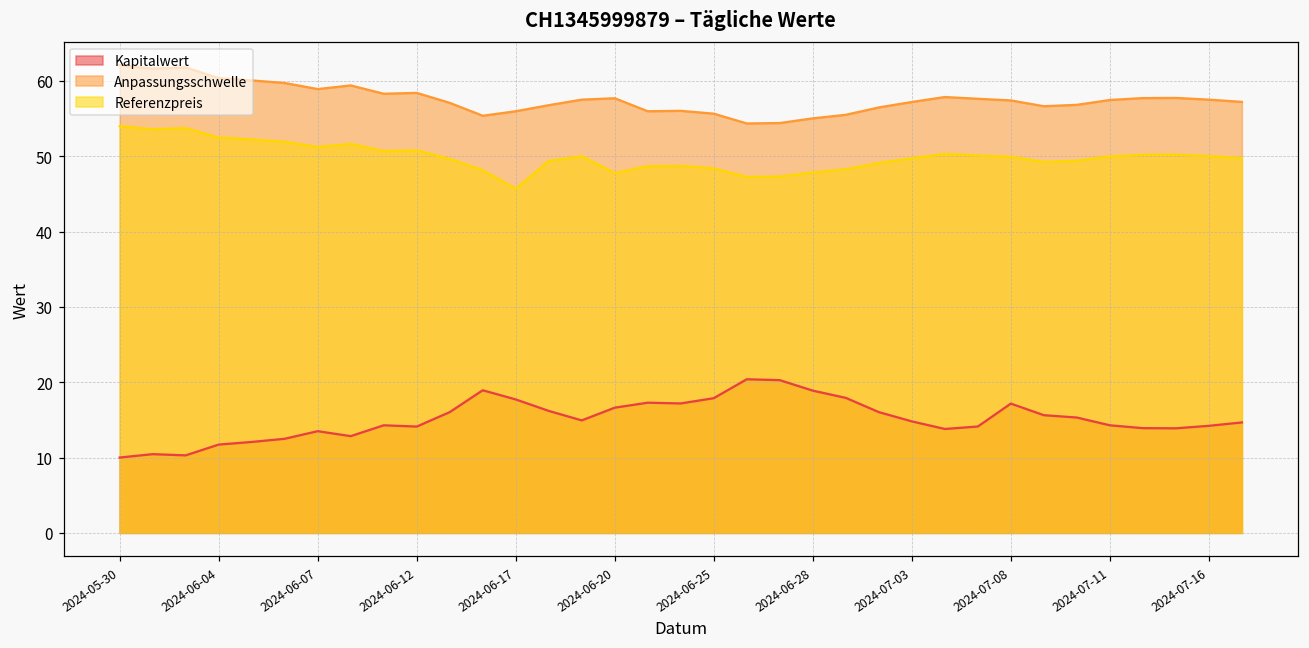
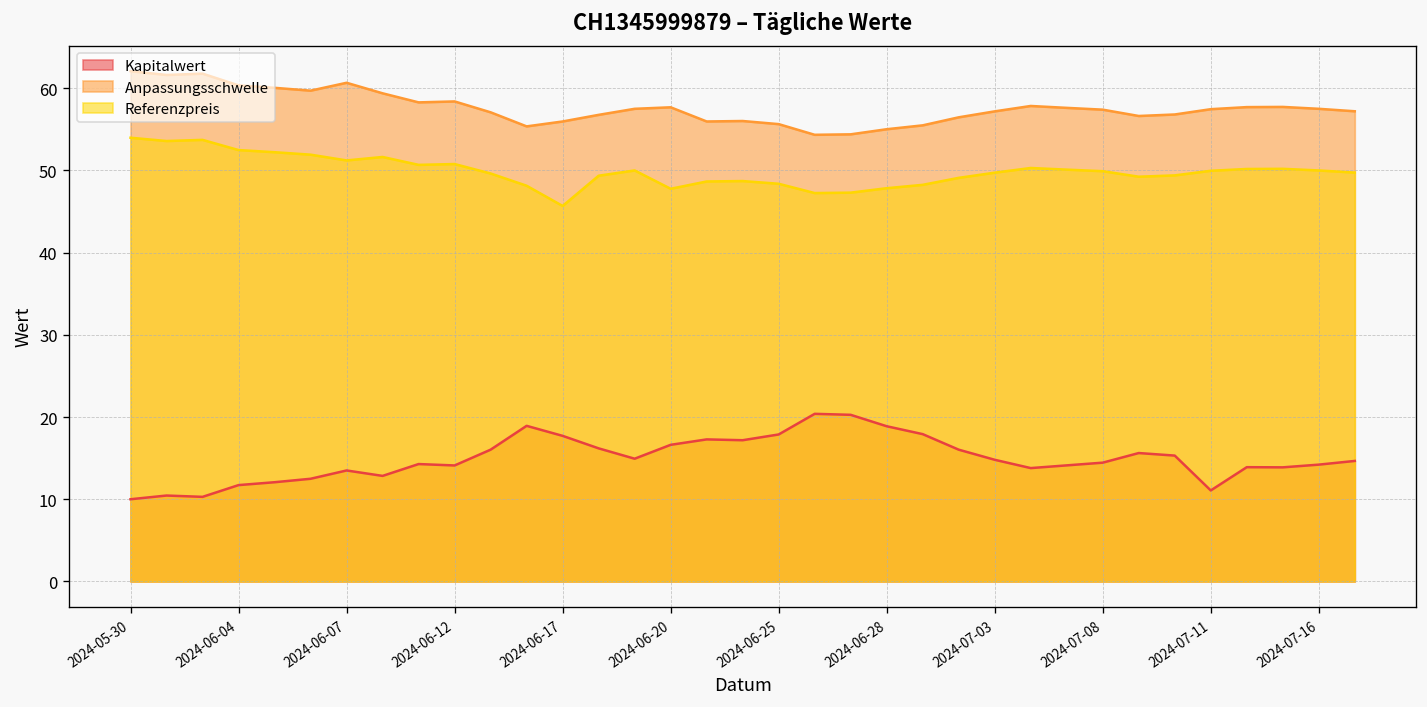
Anpassungsschwelle, 2024-06-07: 59 -> 61
Kapitalwert, 2024-07-08: 17 -> 14
Kapitalwert, 2024-07-11: 14 -> 11
